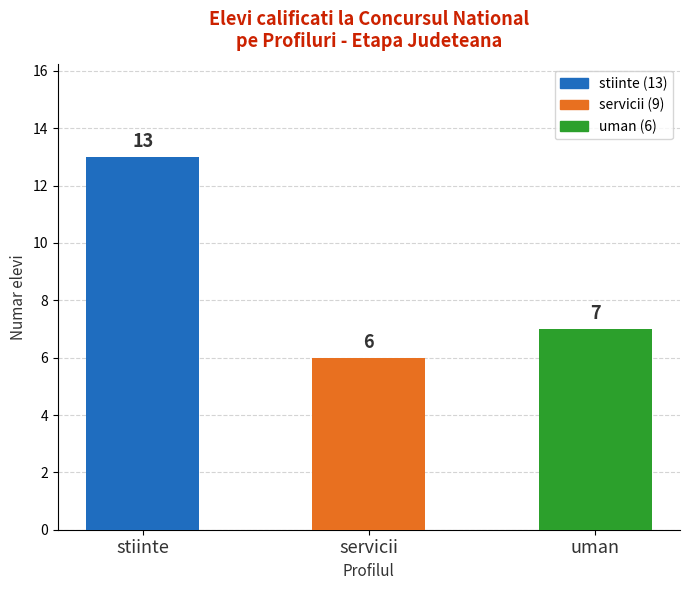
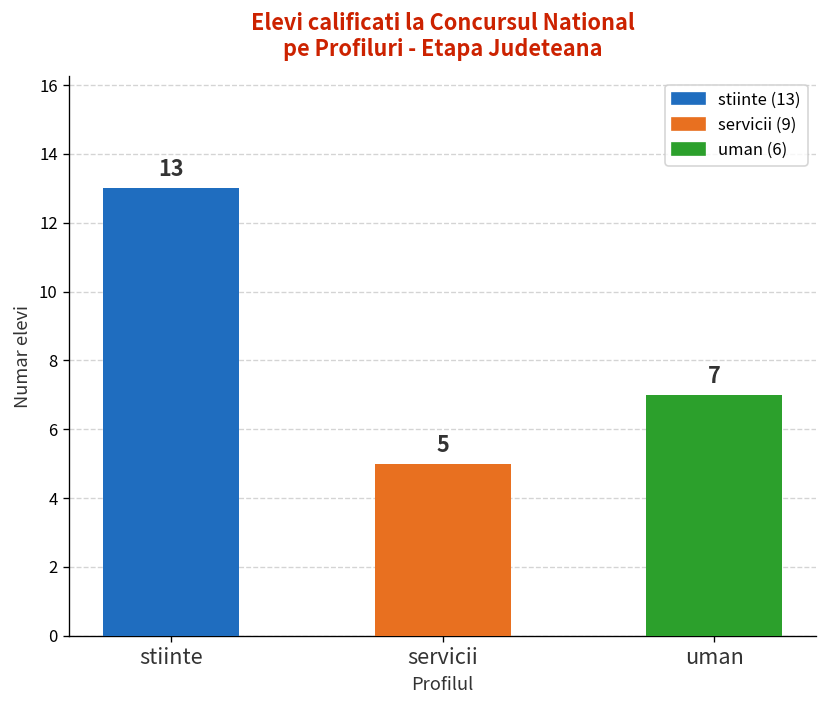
servicii: 6 -> 5
